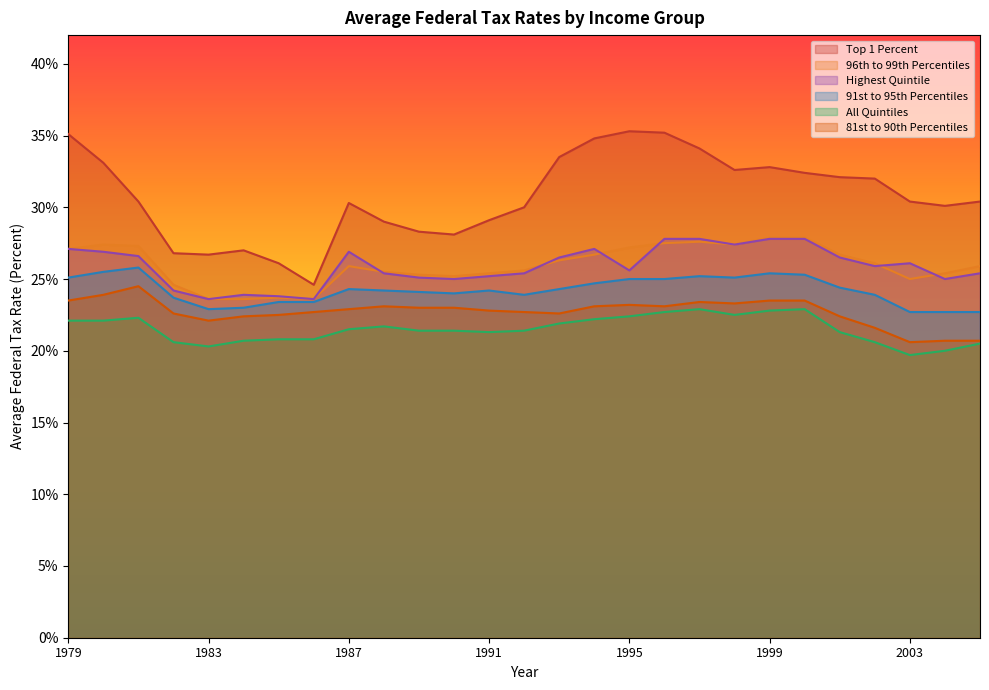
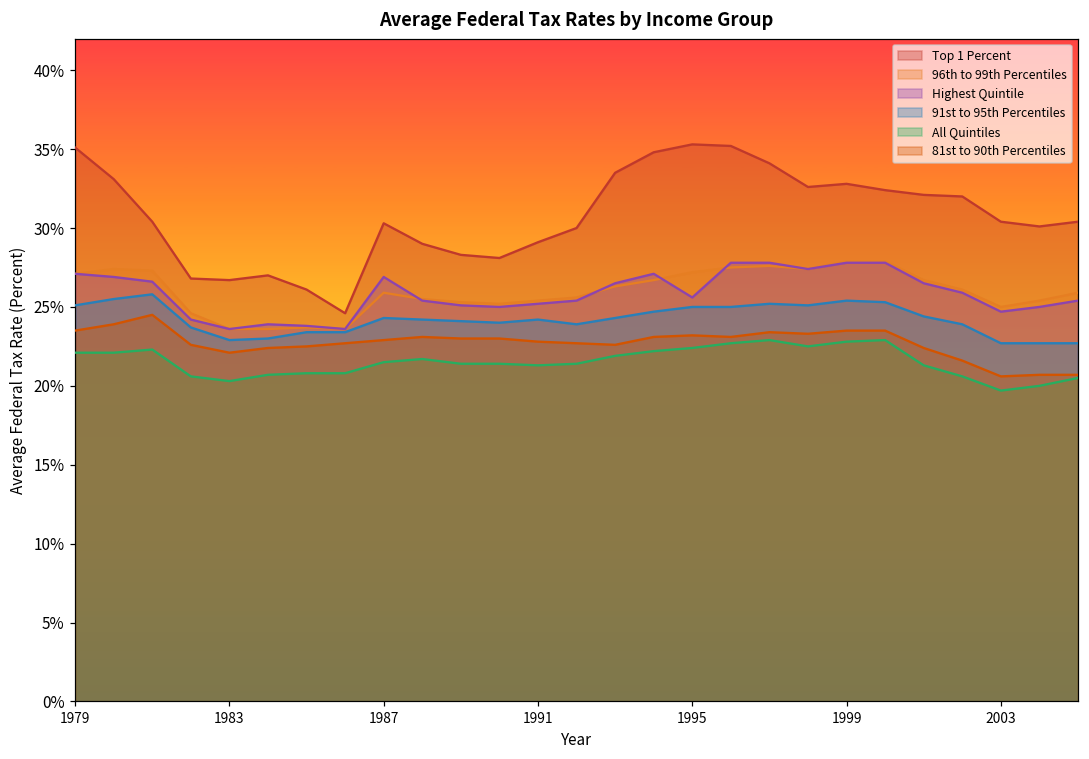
Highest Quintile, 2003: 26.1% -> 24.7%
